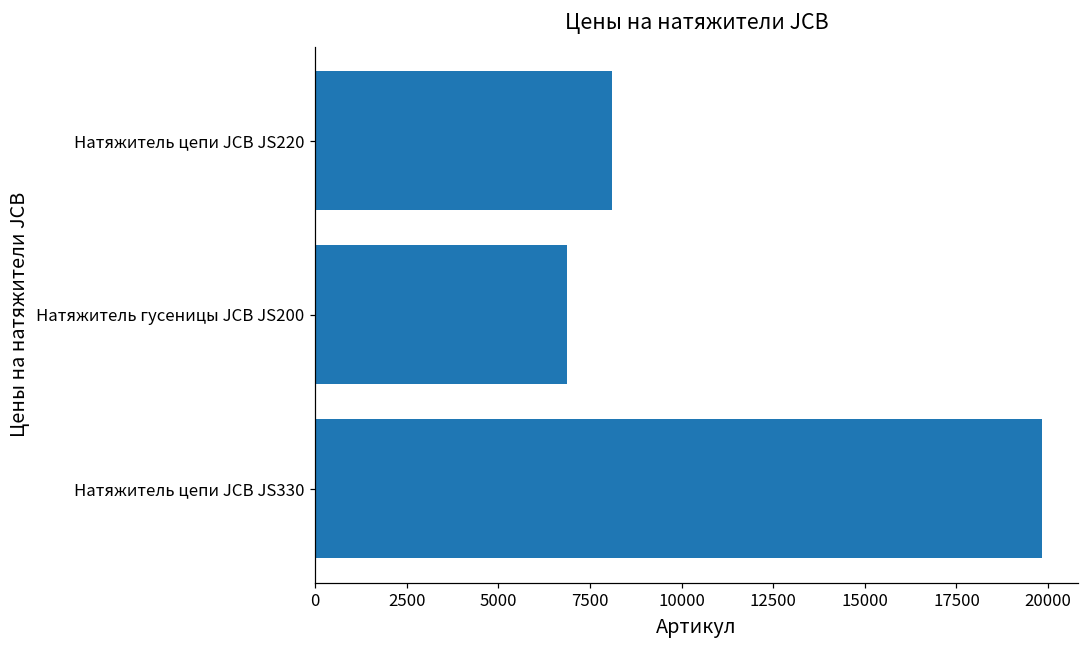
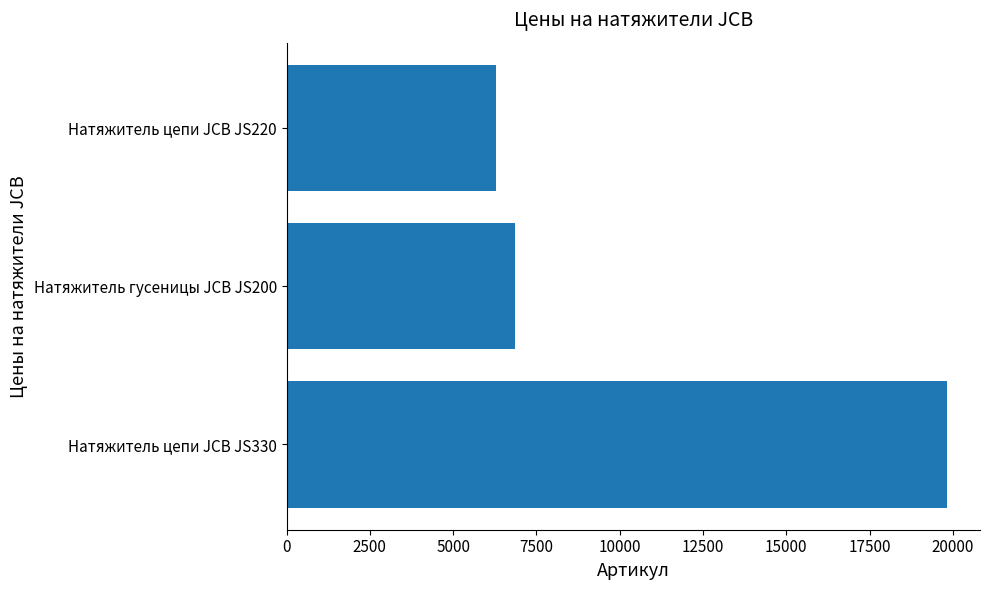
Натяжитель цепи JCB JS220: 8100 -> 6300
